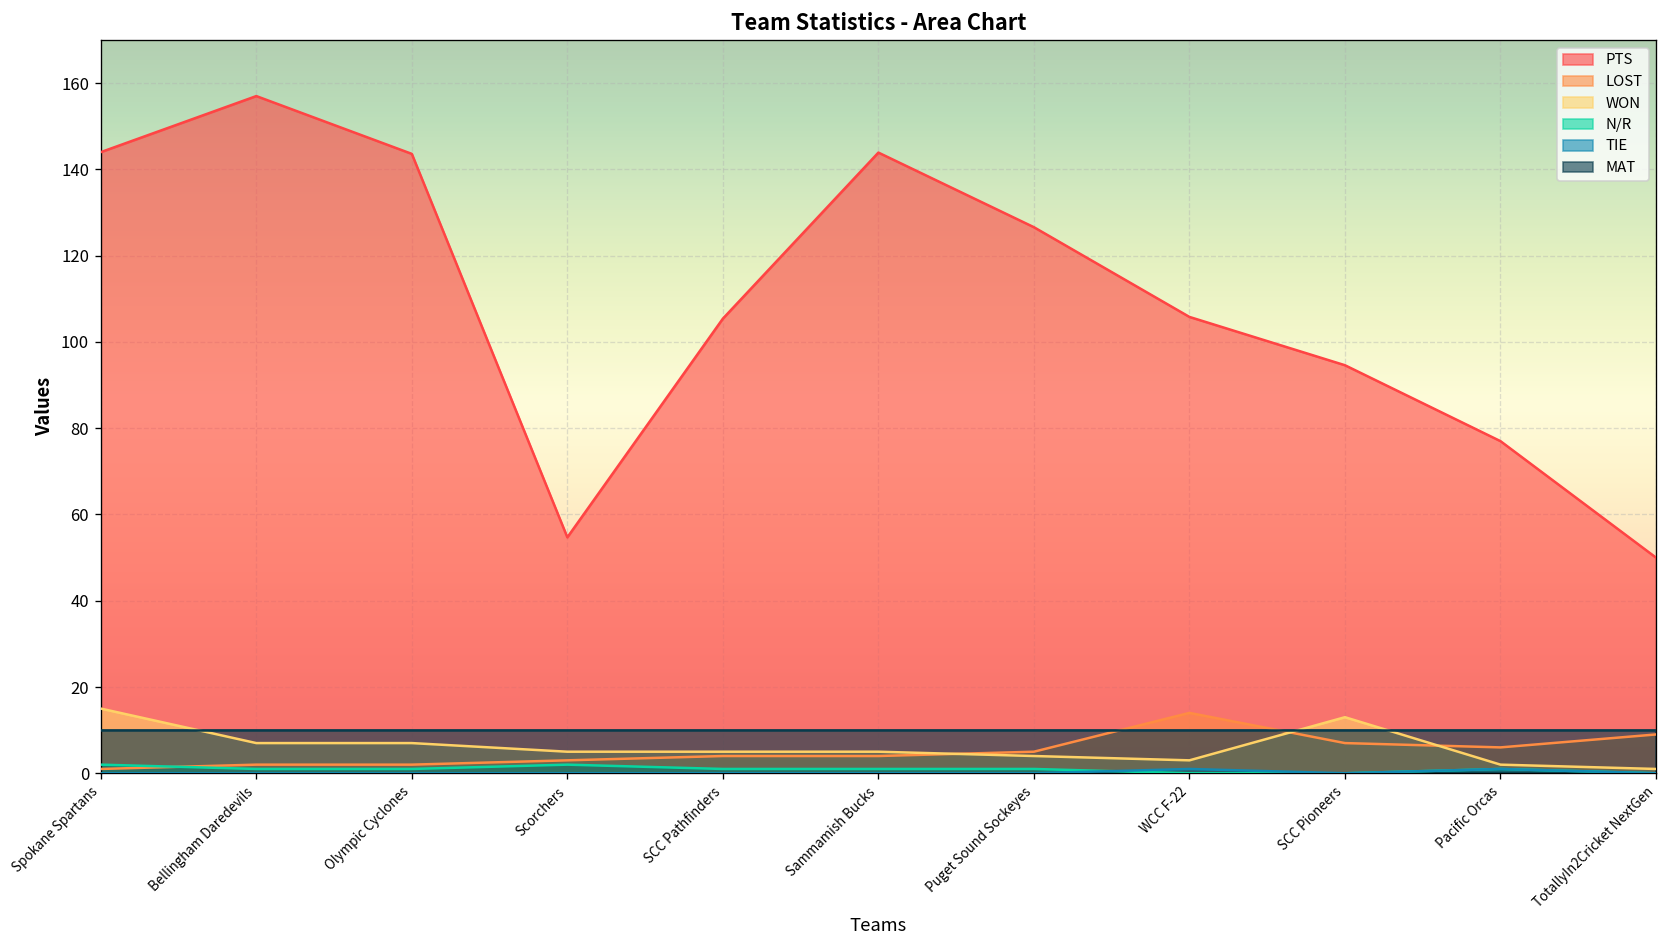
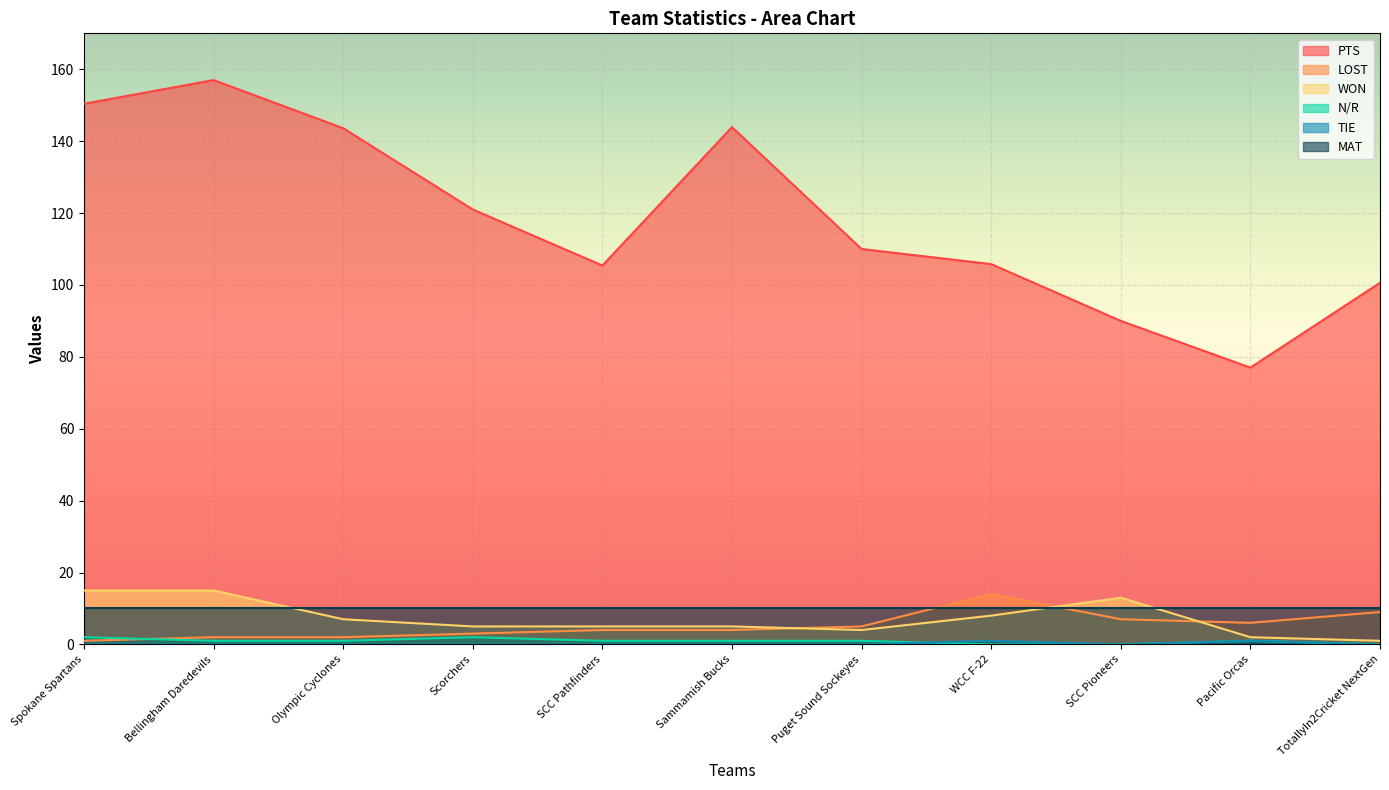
PTS, Spokane Spartans: 144 -> 150
WON, Bellingham Daredevils: 7 -> 15
PTS, Scorchers: 55 -> 121
PTS, Puget Sound Sockeyes: 127 -> 110
WON, WCC F-22: 3 -> 8
PTS, SCC Pioneers: 95 -> 90
PTS, TotallyIn2Cricket NextGen: 50 -> 101
